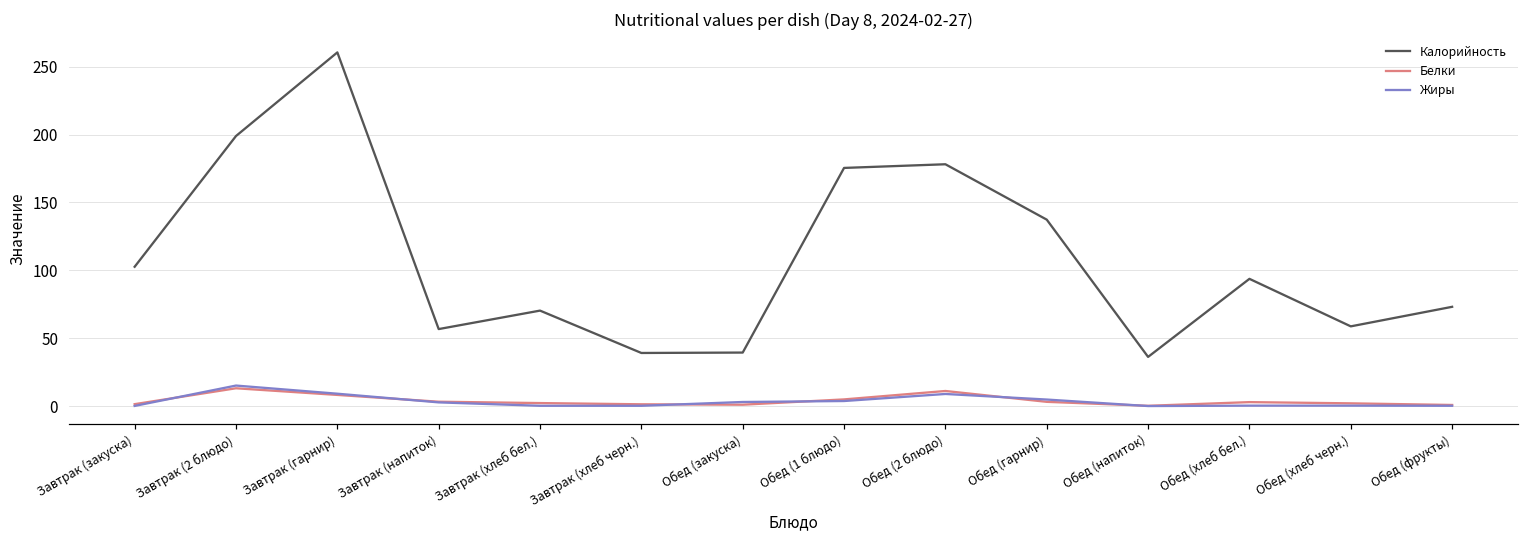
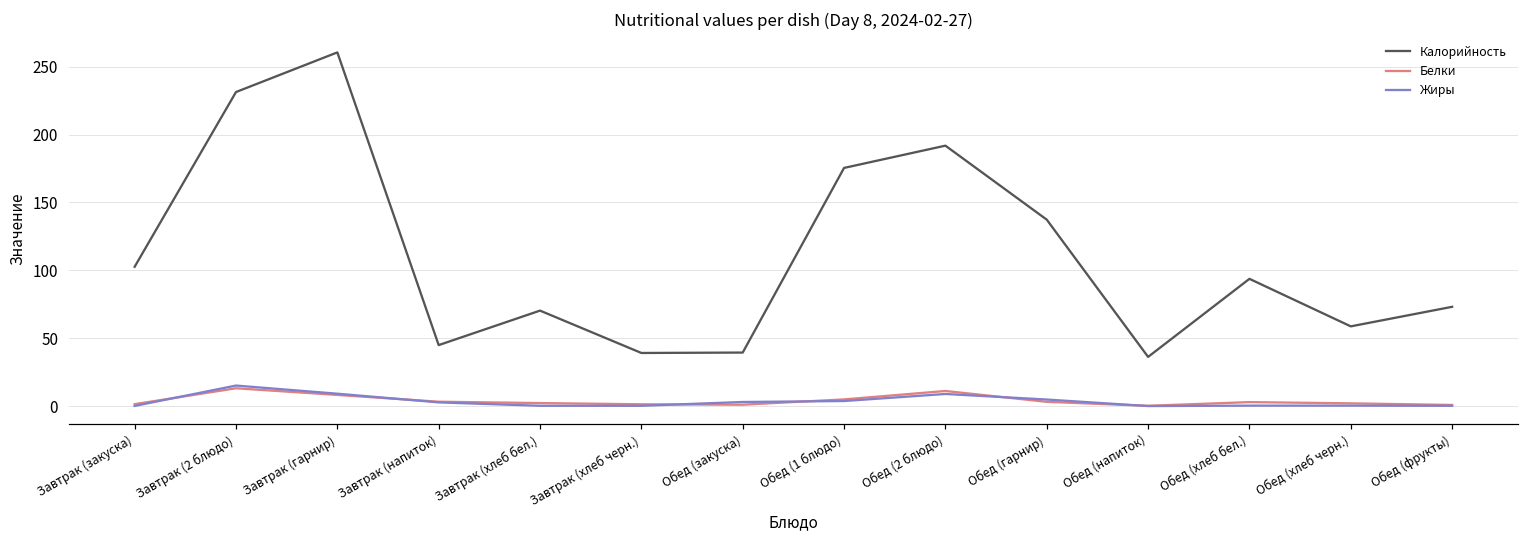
Калорийность, Завтрак (2 блюдо): 199 -> 231
Калорийность, Завтрак (напиток): 57 -> 45
Калорийность, Обед (2 блюдо): 178 -> 192
